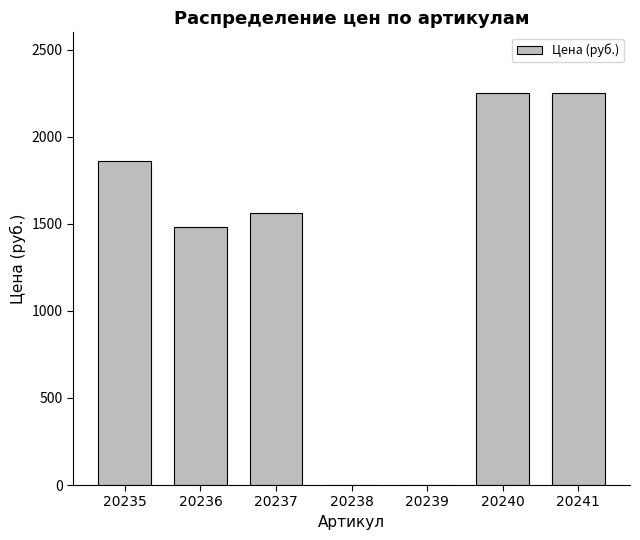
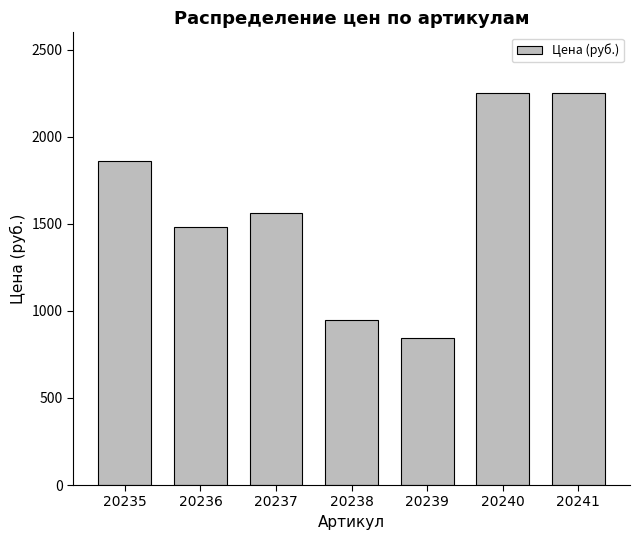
20238: 0 -> 950
20239: 0 -> 850
